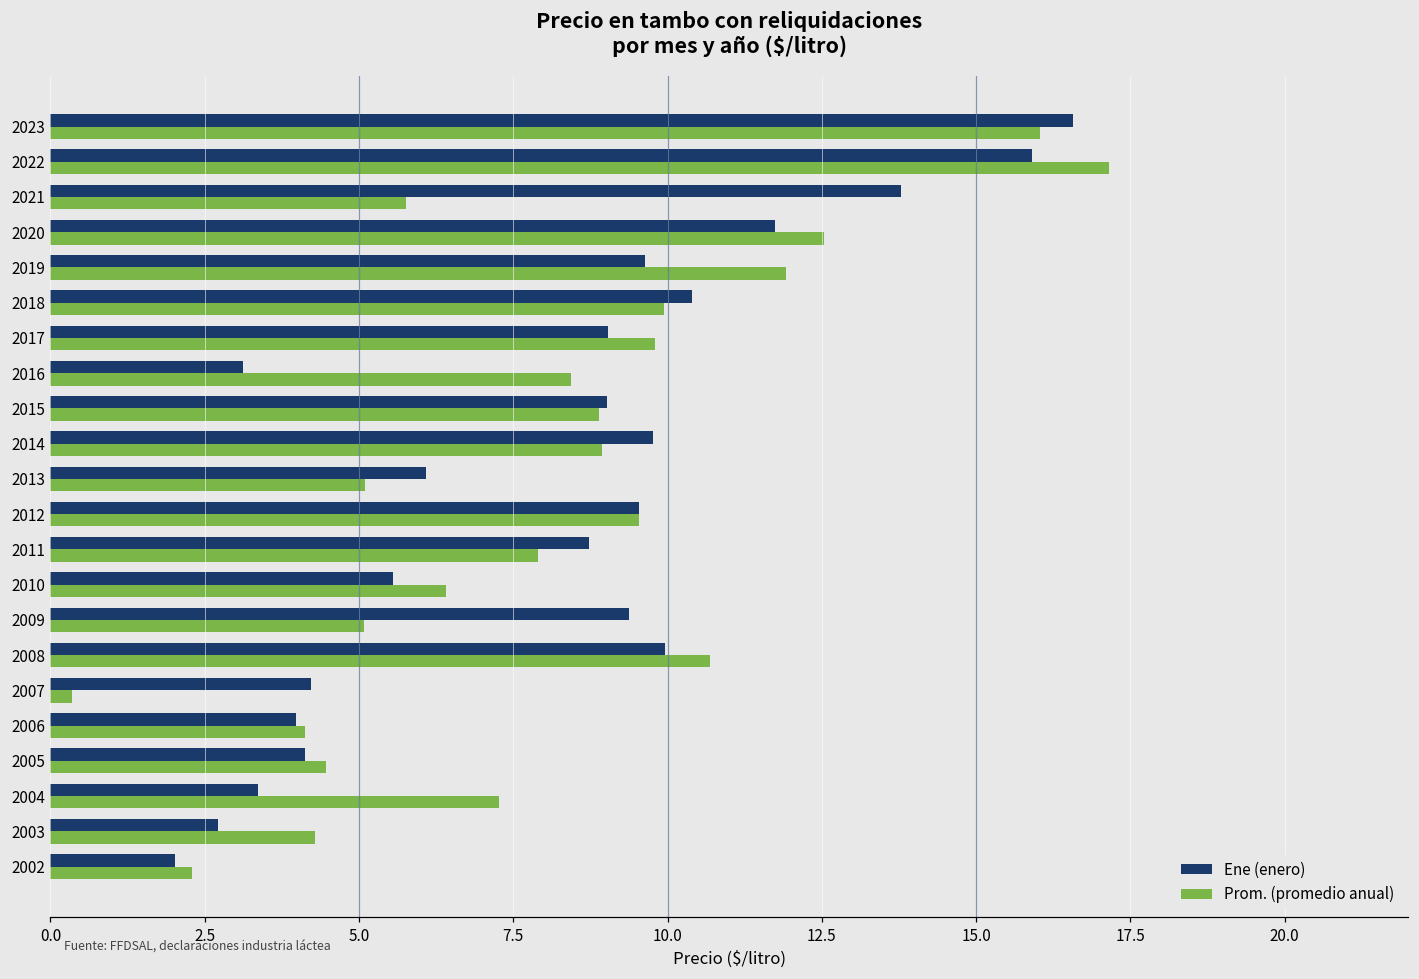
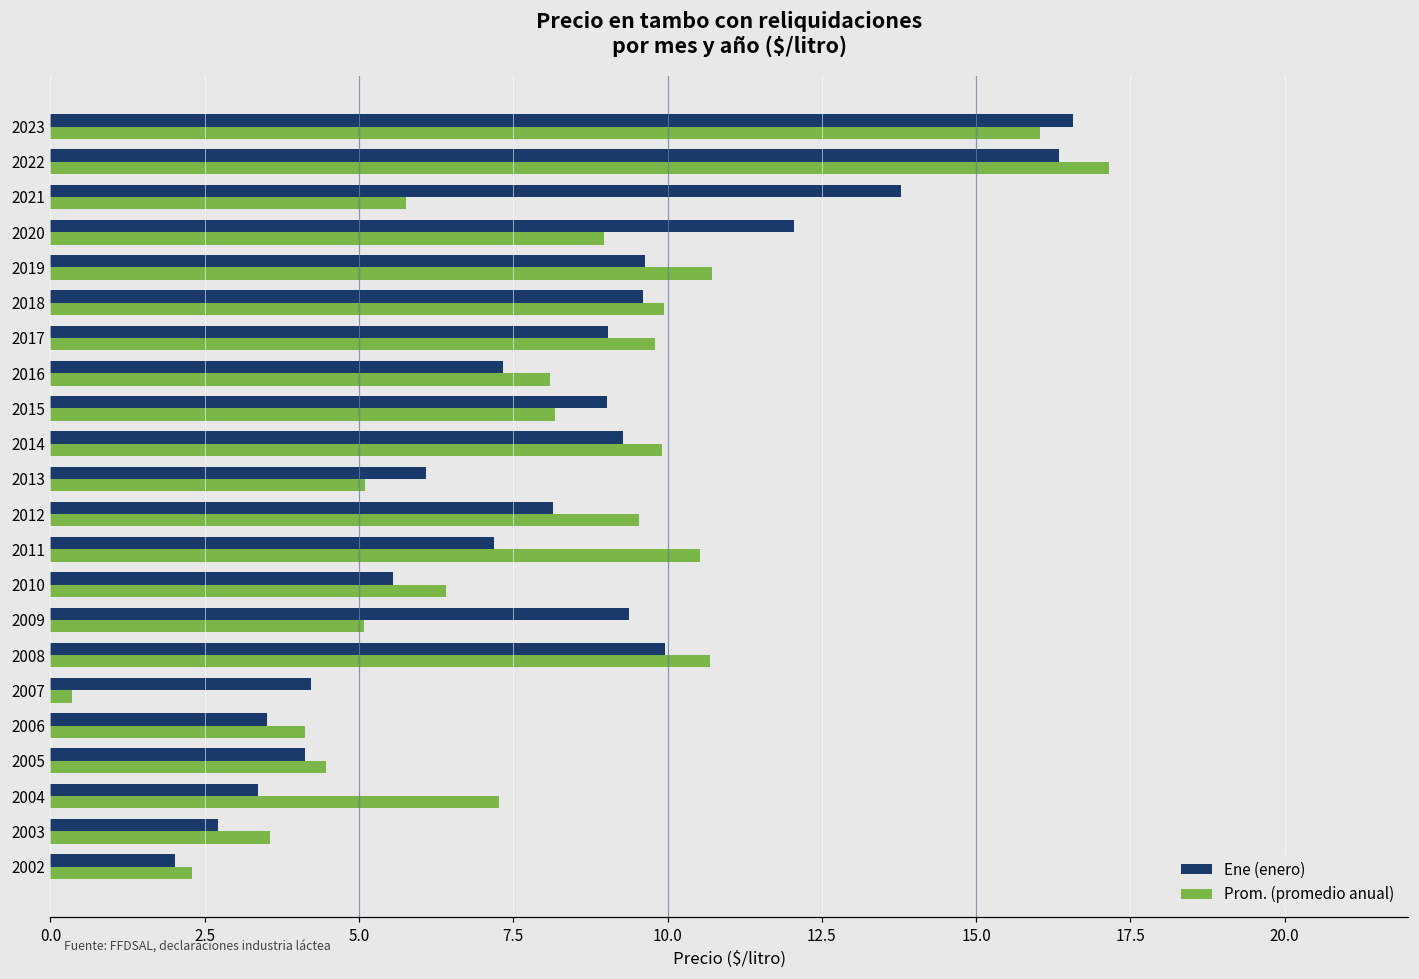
Ene (enero), 2022: 15.9 -> 16.4
Ene (enero), 2020: 11.7 -> 12.1
Prom. (promedio anual), 2020: 12.5 -> 9.0
Prom. (promedio anual), 2019: 11.9 -> 10.7
Ene (enero), 2018: 10.4 -> 9.6
Ene (enero), 2016: 3.1 -> 7.3
Prom. (promedio anual), 2016: 8.4 -> 8.1
Prom. (promedio anual), 2015: 8.9 -> 8.2
Ene (enero), 2014: 9.8 -> 9.3
Prom. (promedio anual), 2014: 8.9 -> 9.9
Ene (enero), 2012: 9.5 -> 8.1
Ene (enero), 2011: 8.7 -> 7.2
Prom. (promedio anual), 2011: 7.9 -> 10.5
Ene (enero), 2006: 4.0 -> 3.5
Prom. (promedio anual), 2003: 4.3 -> 3.6
